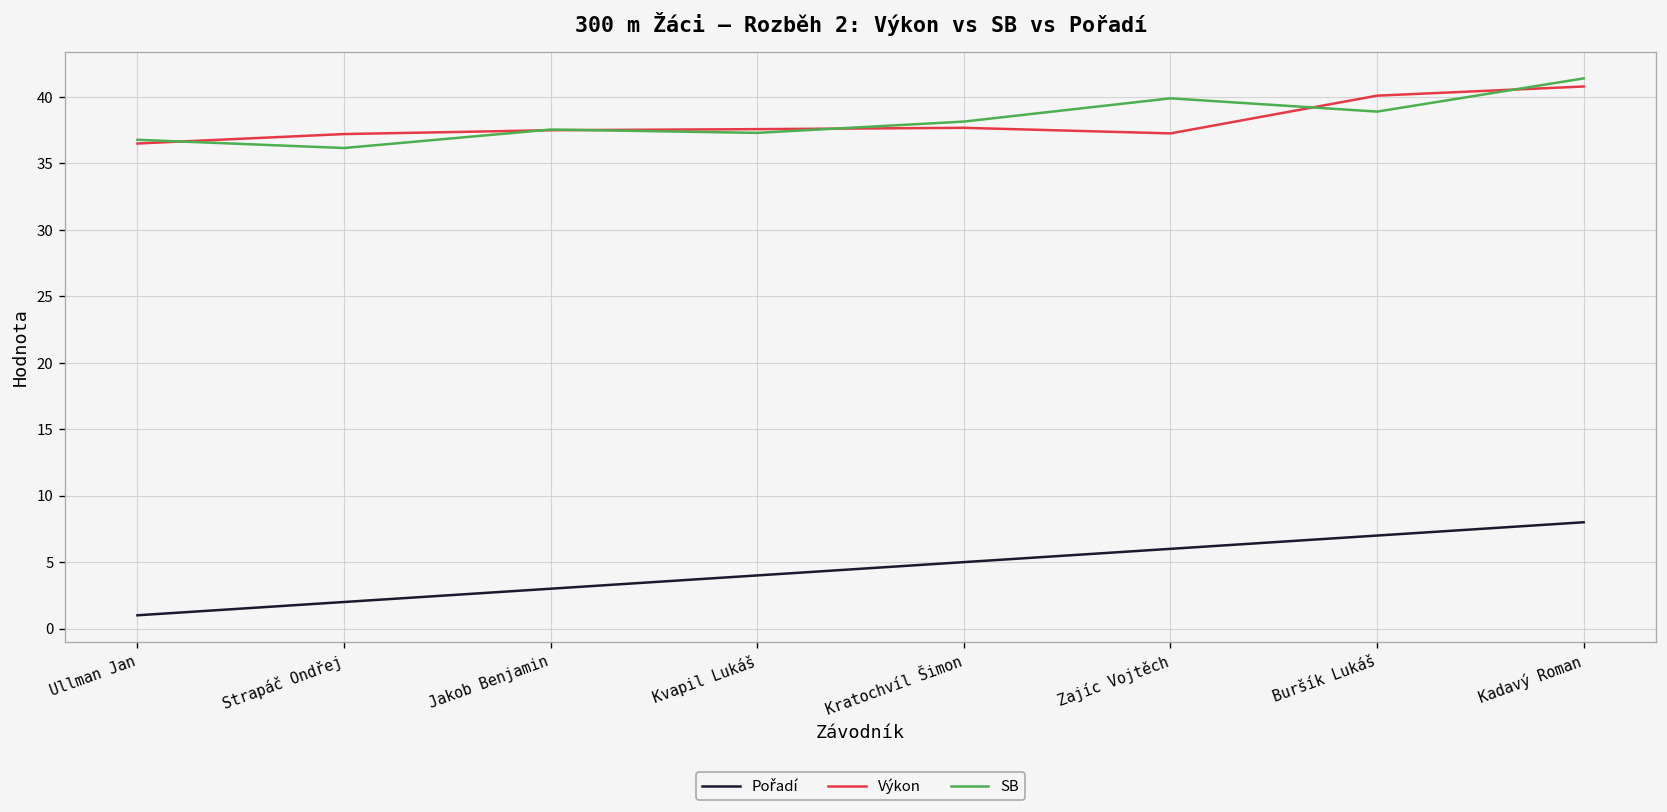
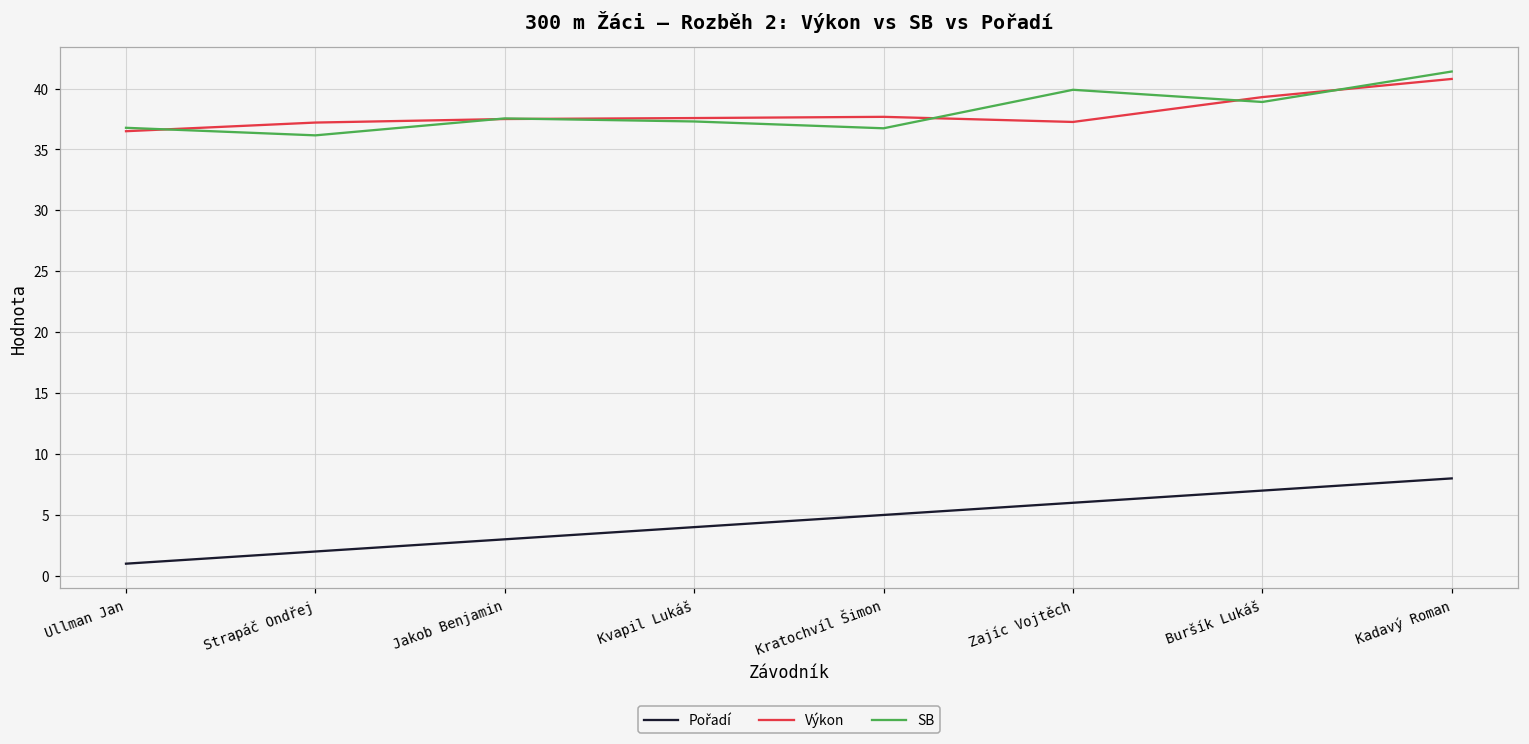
SB, Kratochvíl Šimon: 38.2 -> 36.7
Výkon, Buršík Lukáš: 40.1 -> 39.3
